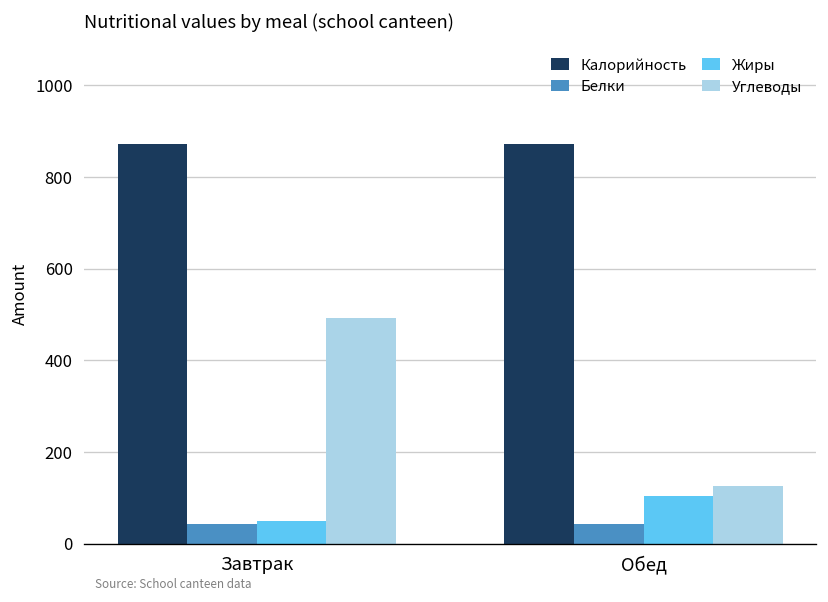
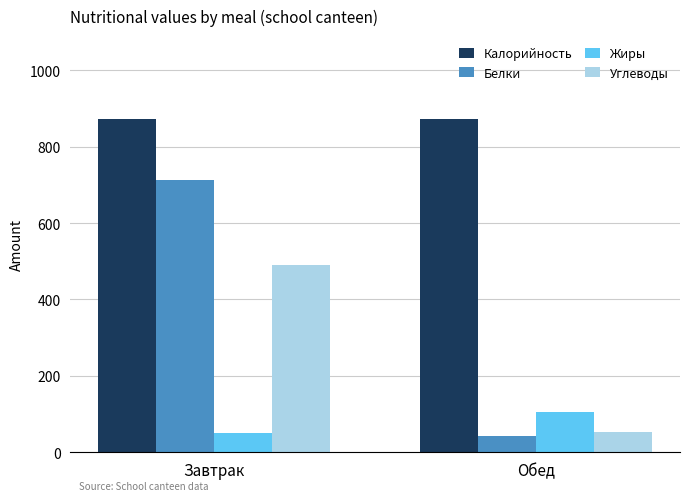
Белки, Завтрак: 40 -> 710
Углеводы, Обед: 130 -> 50
